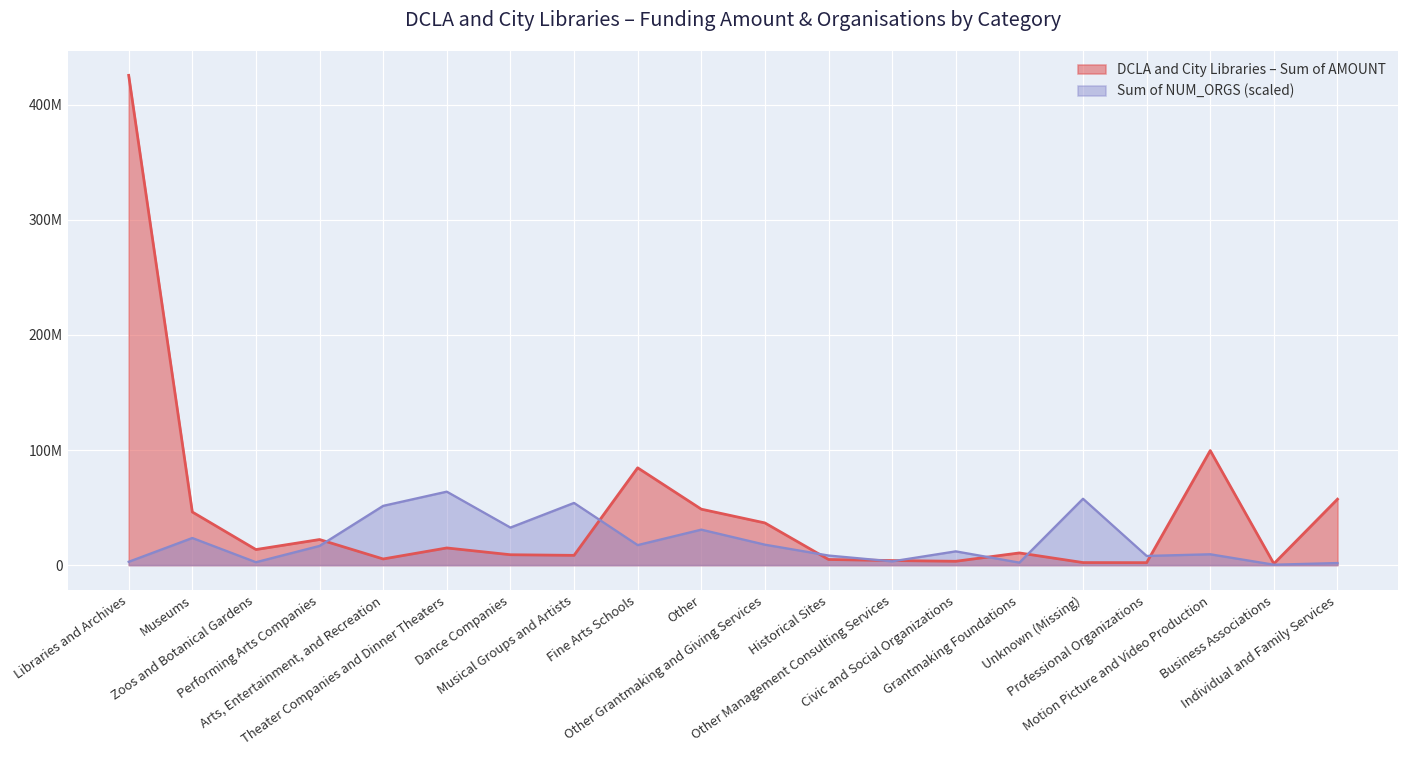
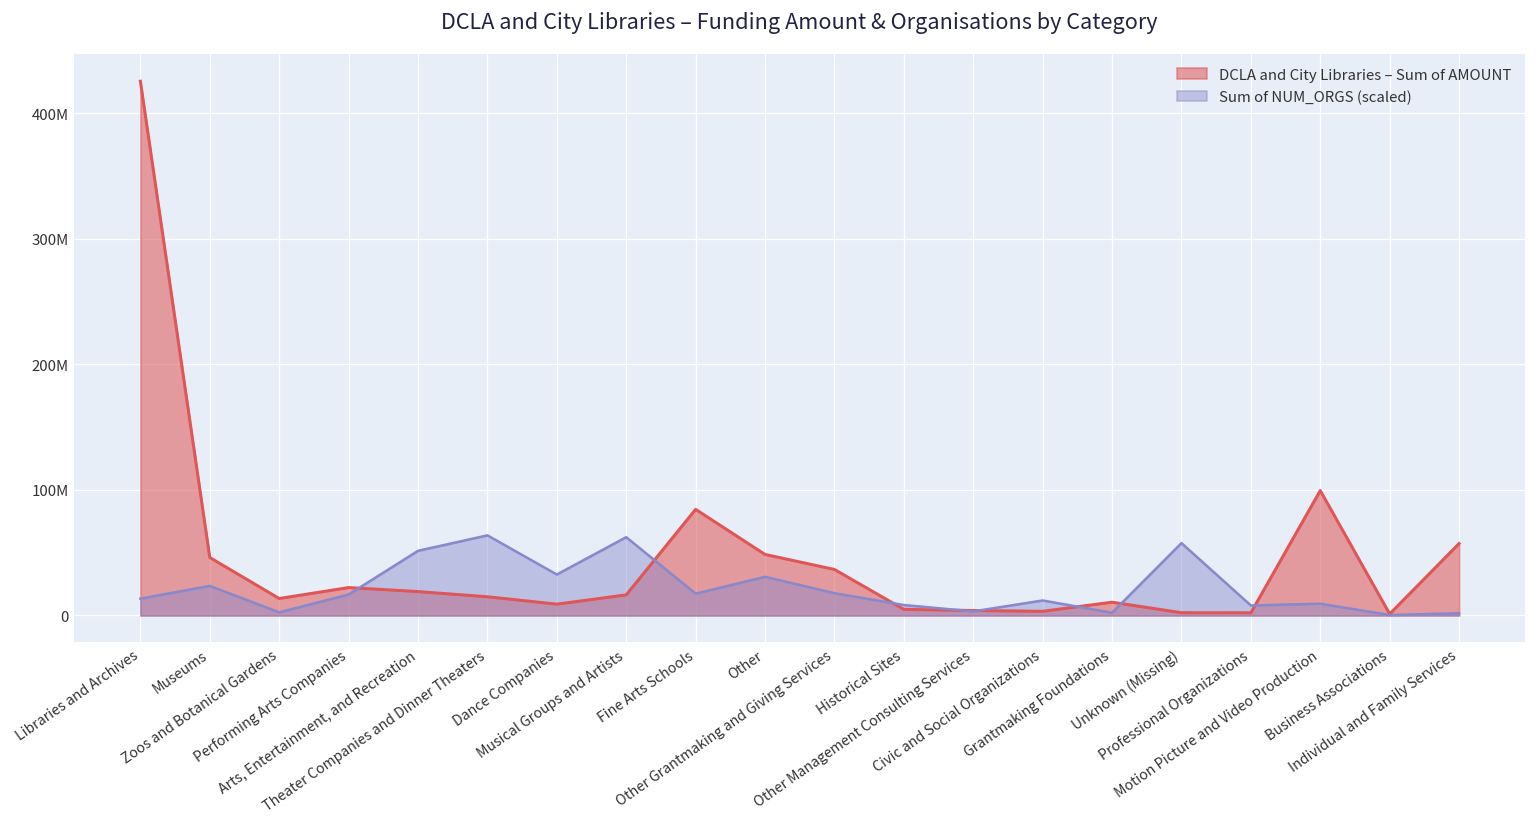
Sum of NUM_ORGS (scaled), Libraries and Archives: 3000000 -> 13000000
DCLA and City Libraries – Sum of AMOUNT, Arts, Entertainment, and Recreation: 5000000 -> 19000000
DCLA and City Libraries – Sum of AMOUNT, Musical Groups and Artists: 8000000 -> 16000000
Sum of NUM_ORGS (scaled), Musical Groups and Artists: 54000000 -> 62000000
